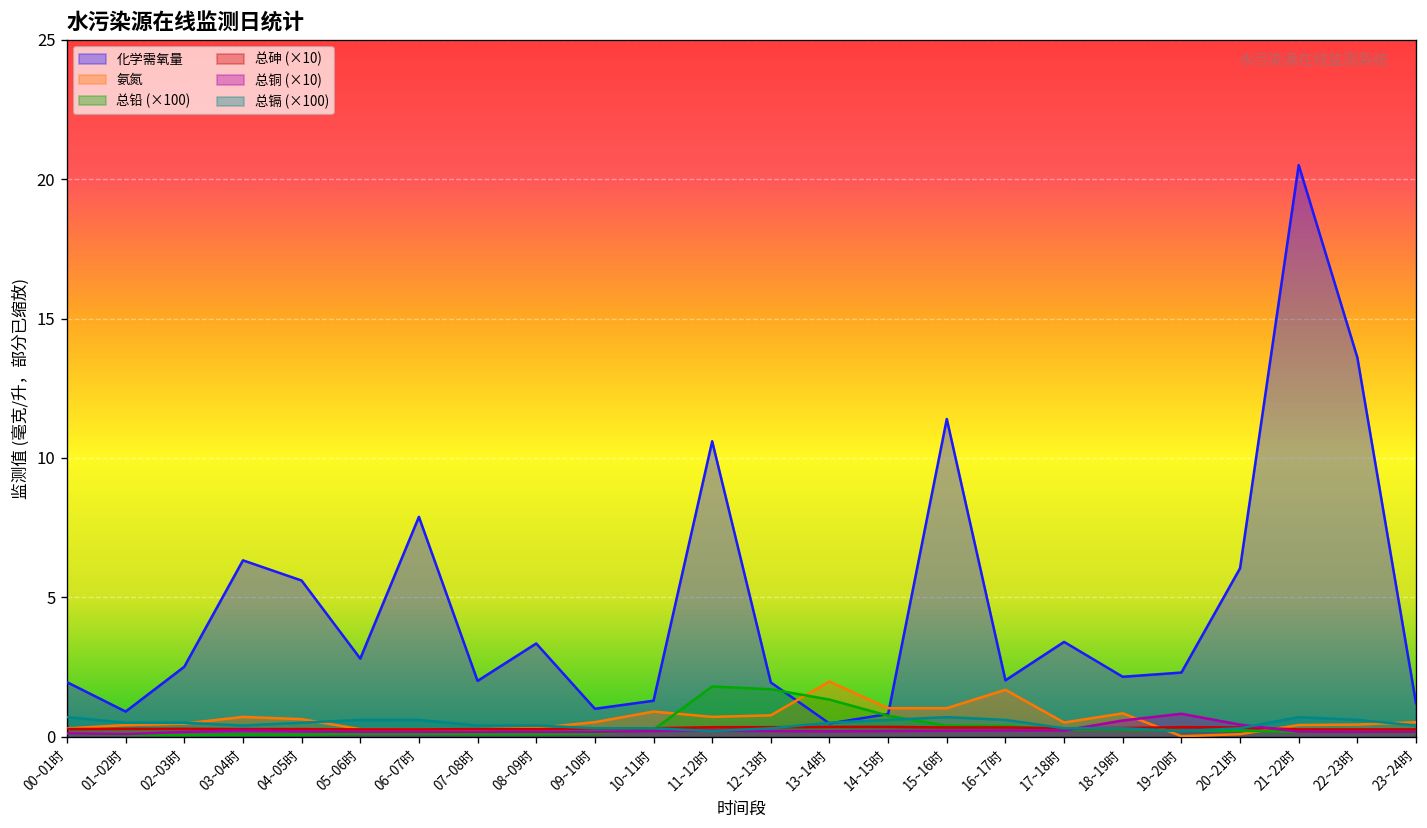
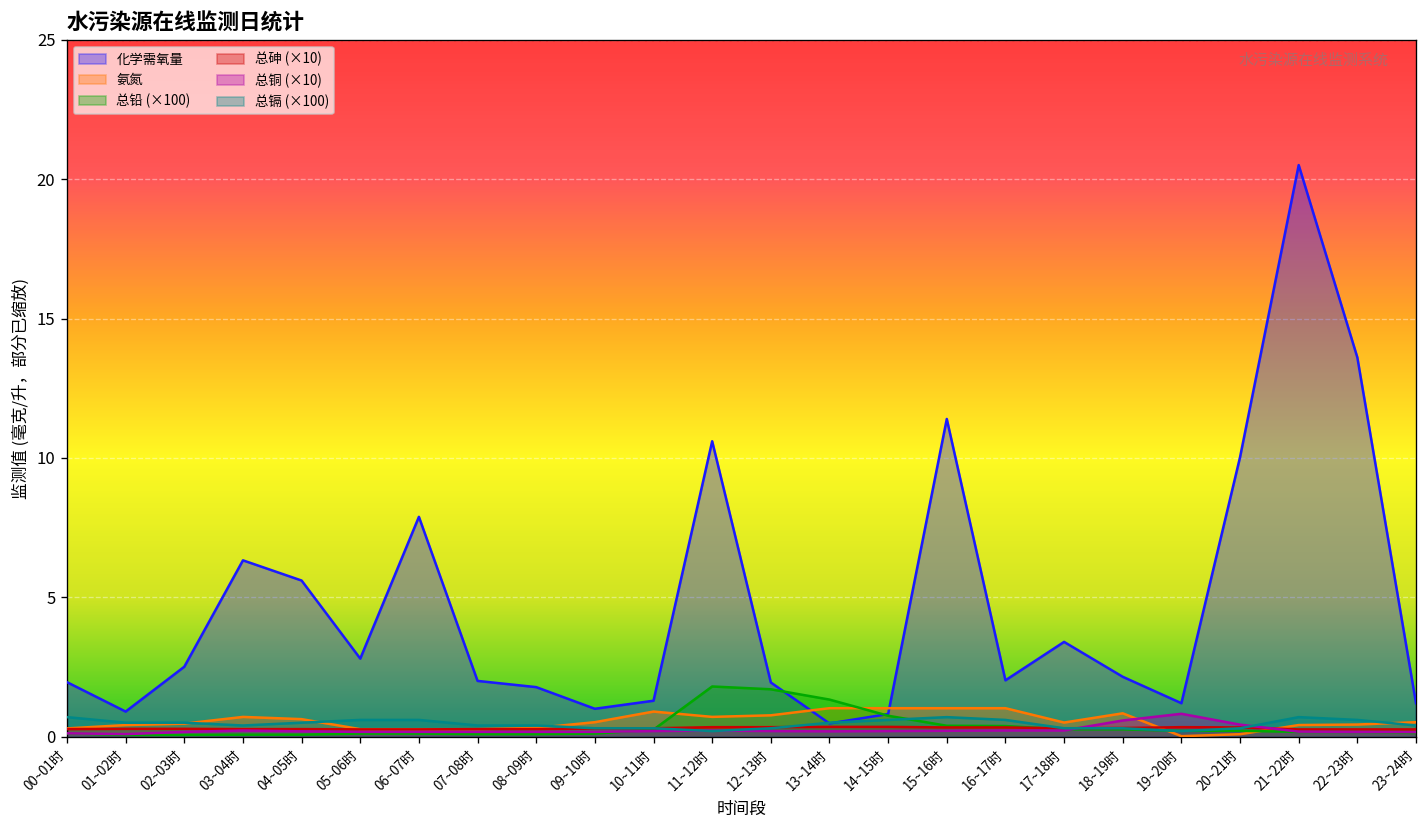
化学需氧量, 08~09时: 3.3 -> 1.8
氨氮, 13~14时: 2.0 -> 1.0
氨氮, 16~17时: 1.7 -> 1.0
化学需氧量, 19~20时: 2.3 -> 1.2
化学需氧量, 20~21时: 6.0 -> 10.0
